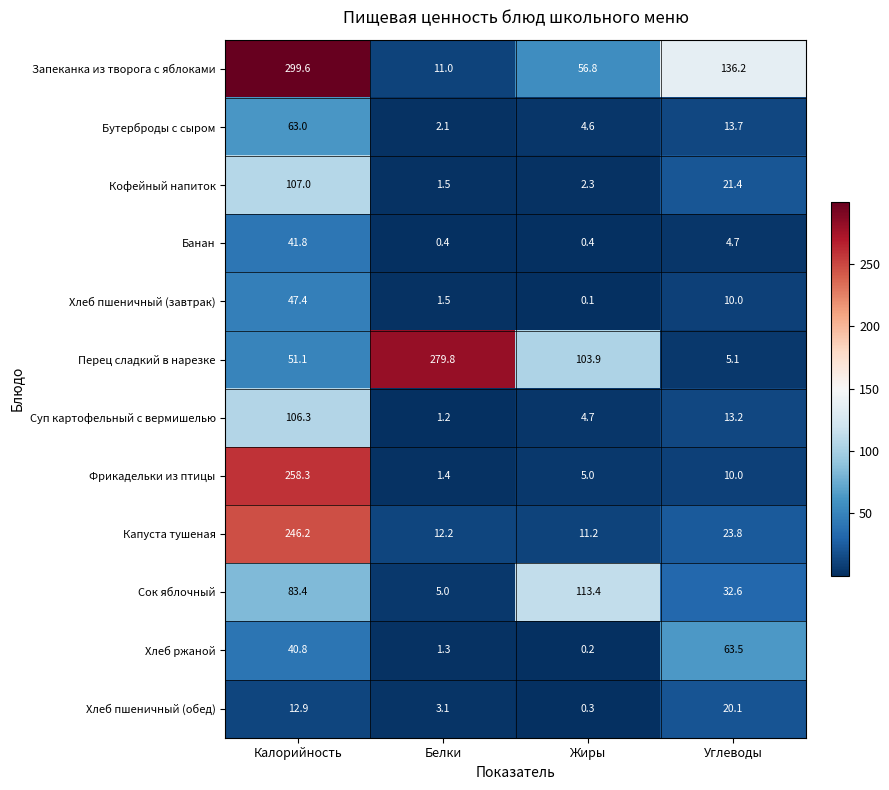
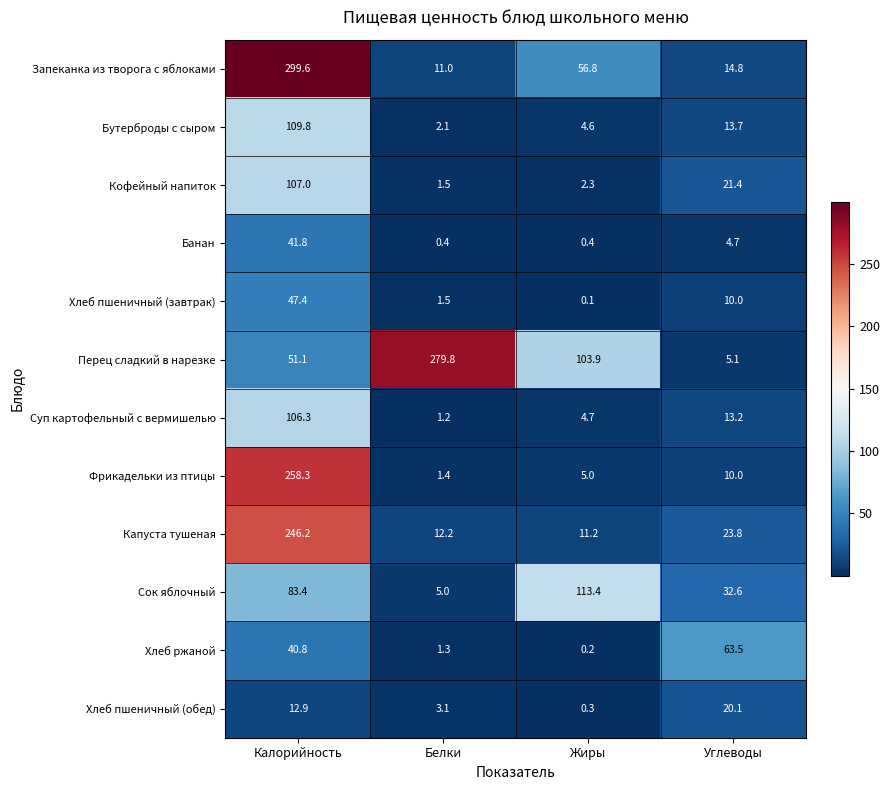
Запеканка из творога с яблоками, Углеводы: 136.2 -> 14.8
Бутерброды с сыром, Калорийность: 63.0 -> 109.8
